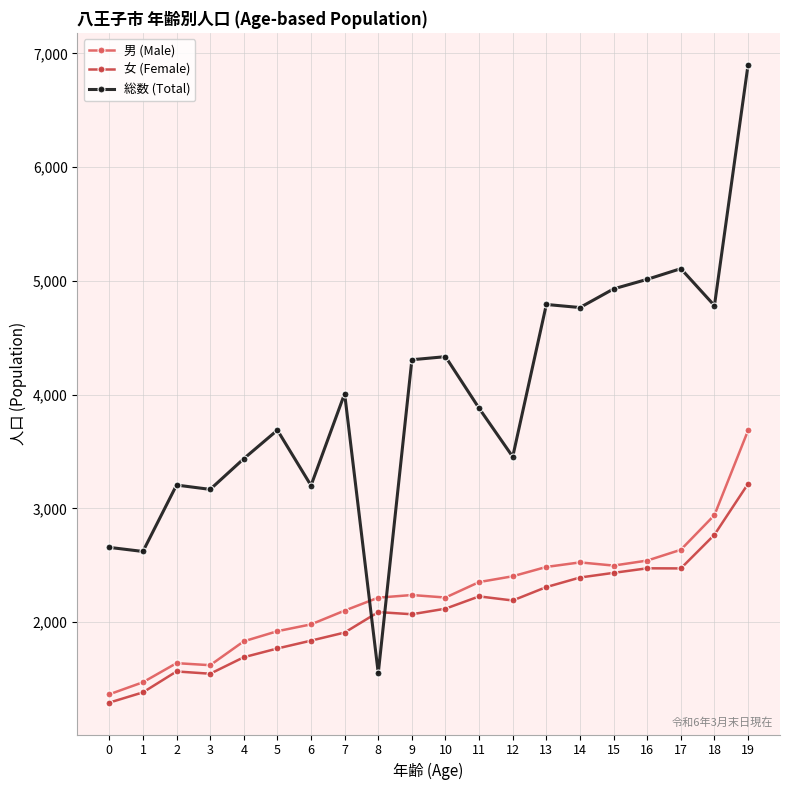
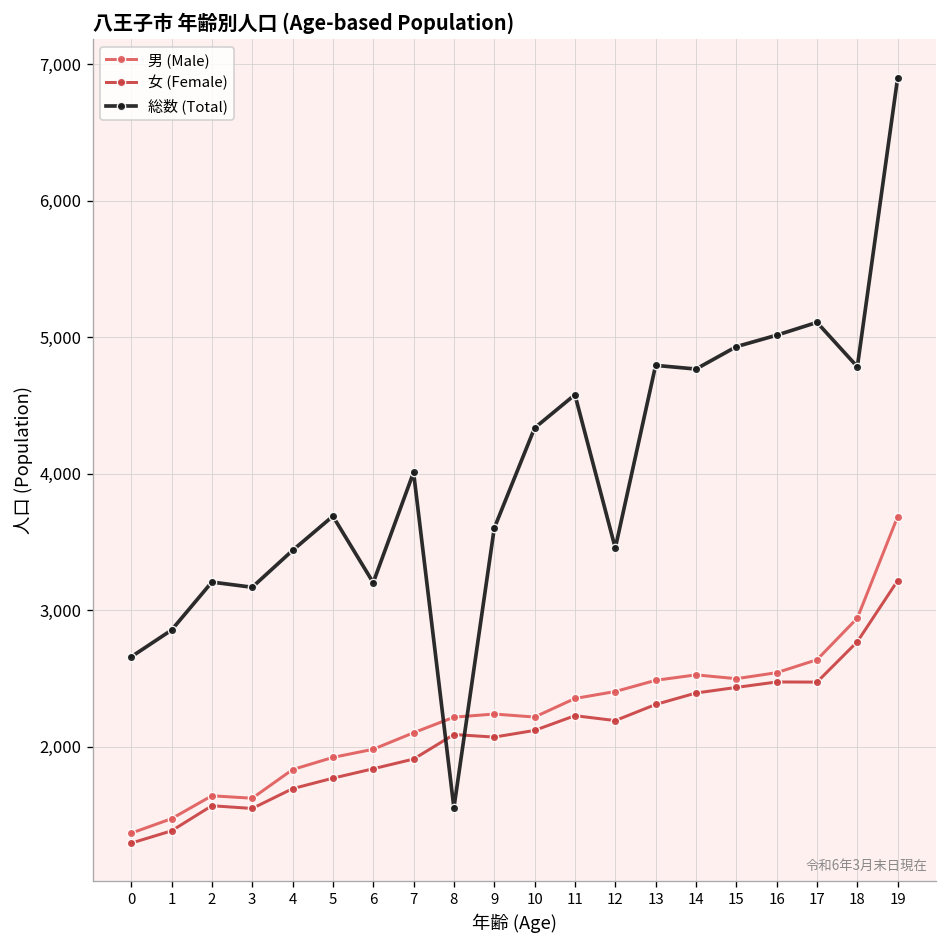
総数 (Total), 1: 2,620 -> 2,850
総数 (Total), 9: 4,310 -> 3,600
総数 (Total), 11: 3,880 -> 4,580
